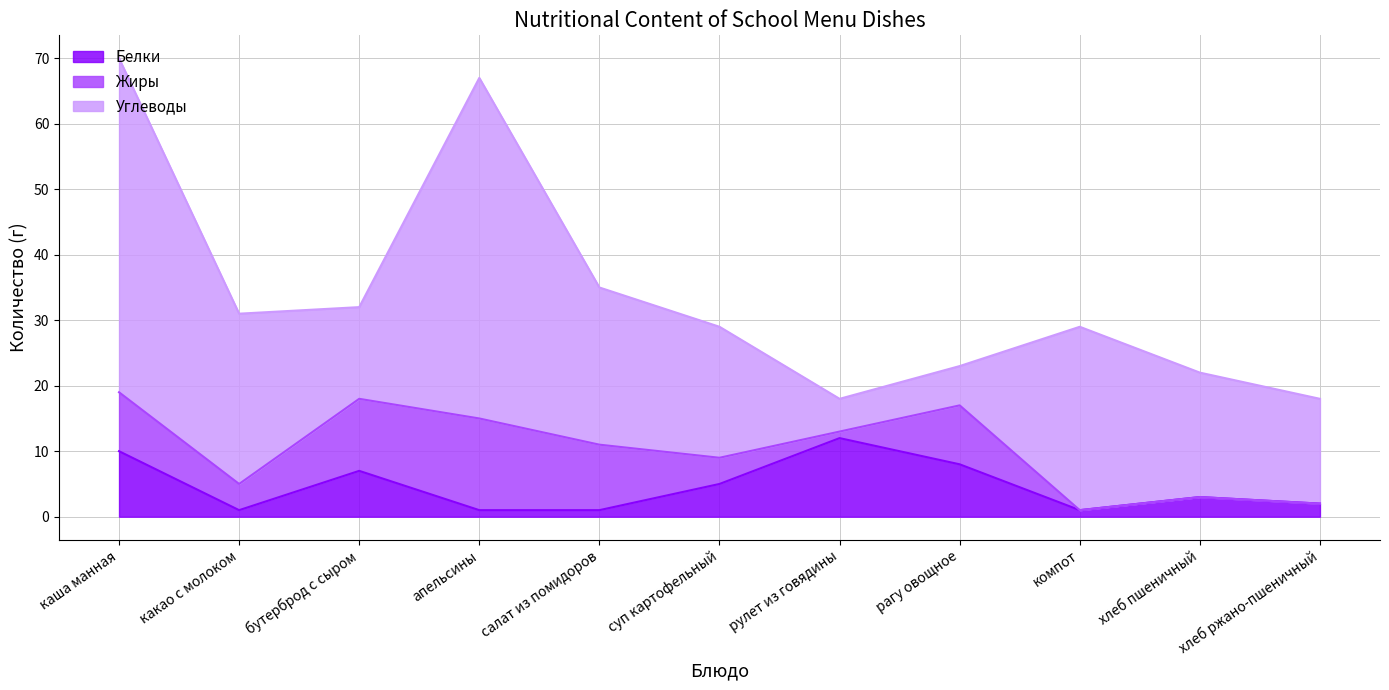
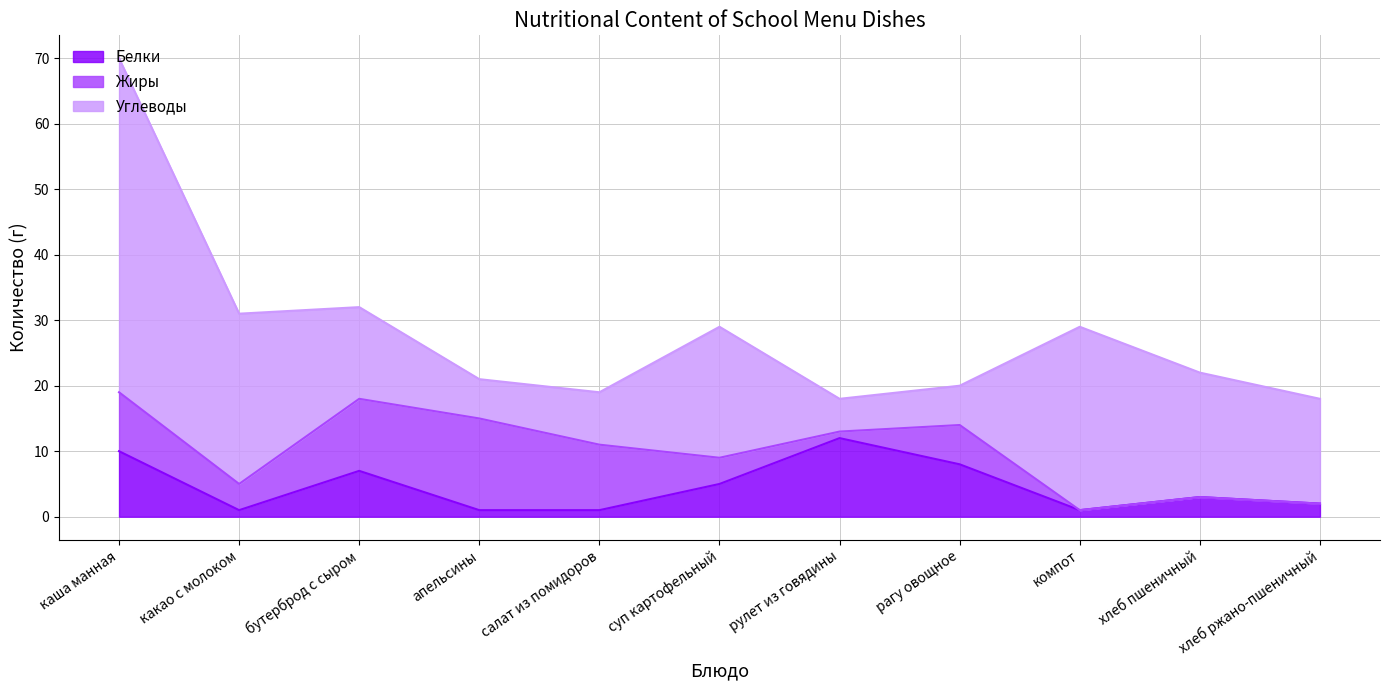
Углеводы, апельсины: 52 -> 6
Углеводы, салат из помидоров: 24 -> 8
Жиры, рагу овощное: 9 -> 6
